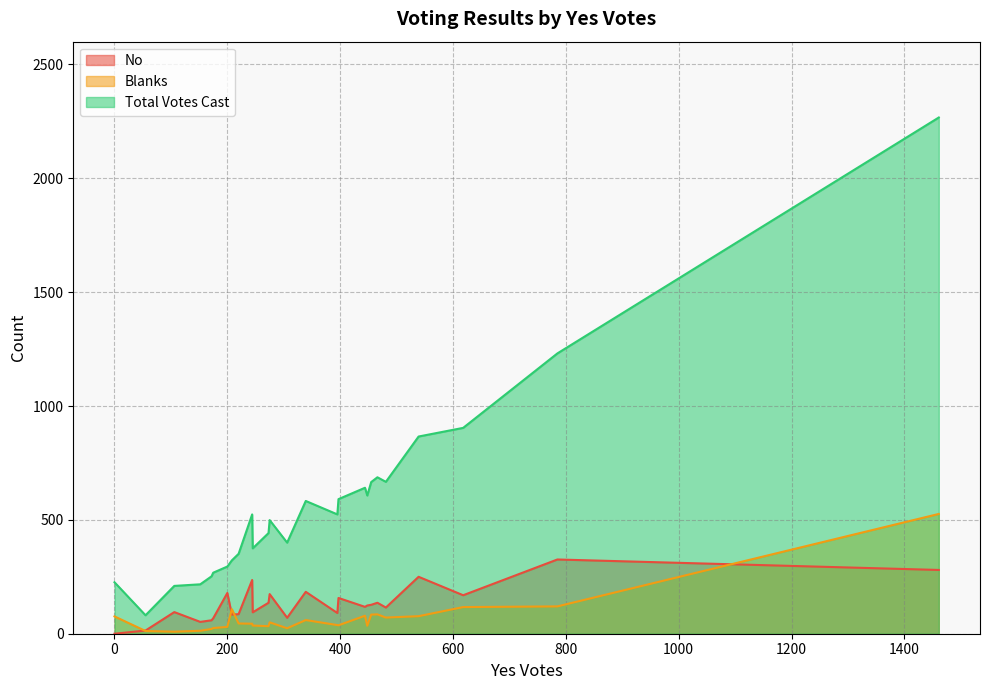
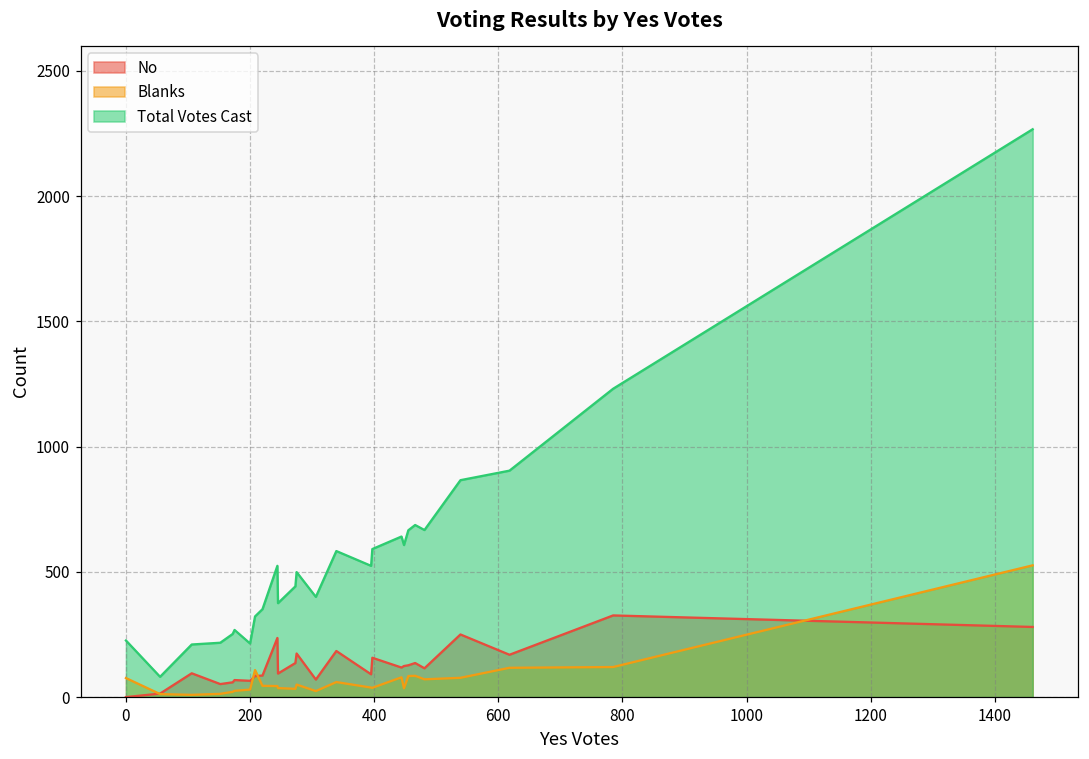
No, 200: 180 -> 70
Total Votes Cast, 200: 300 -> 210
